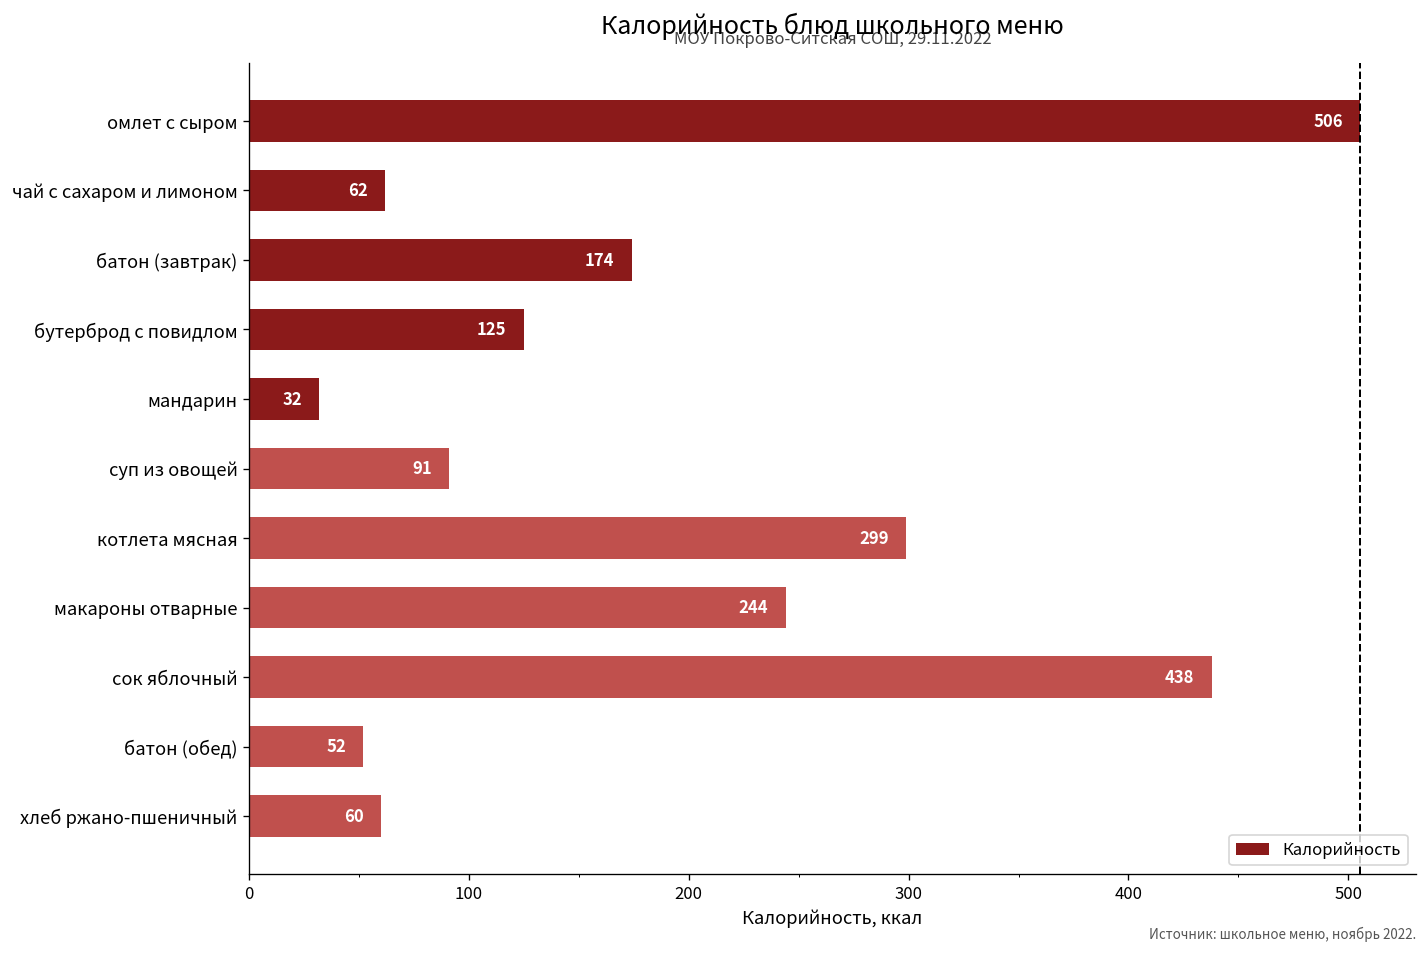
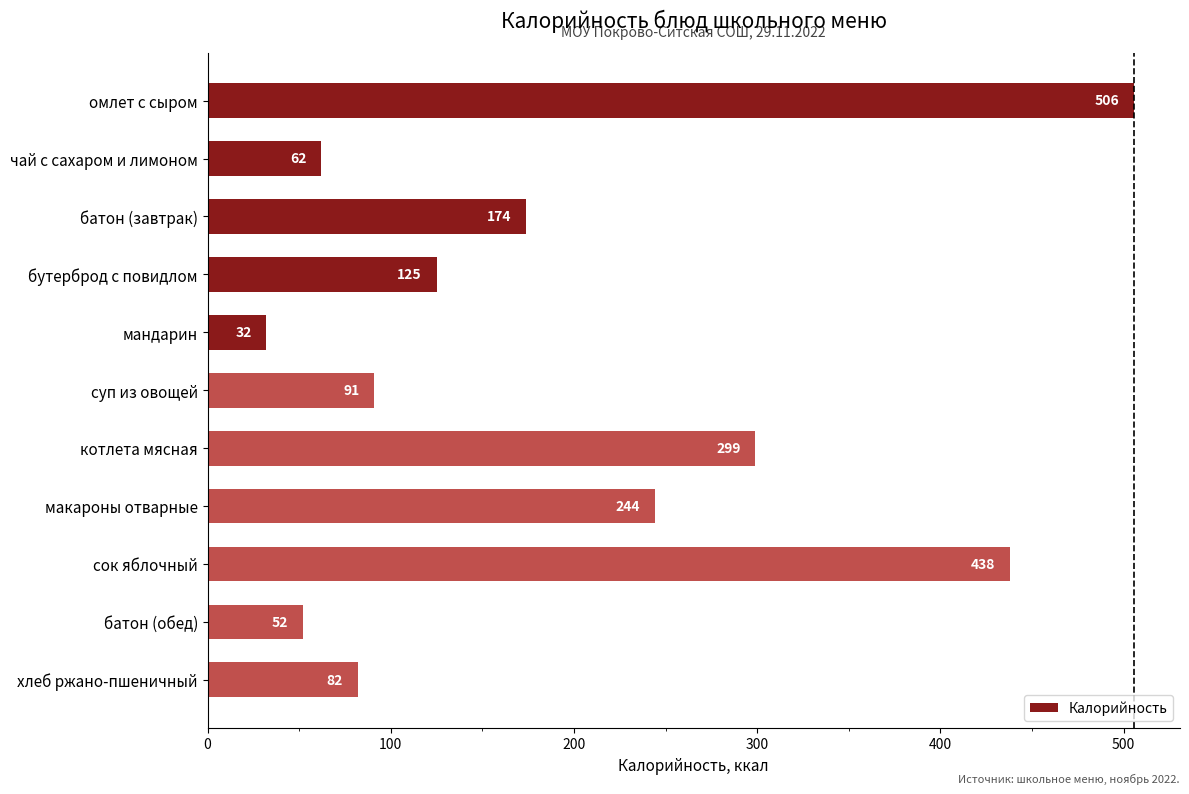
хлеб ржано-пшеничный: 60 -> 82
